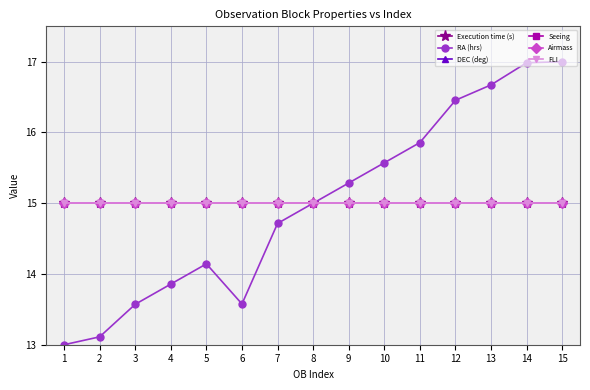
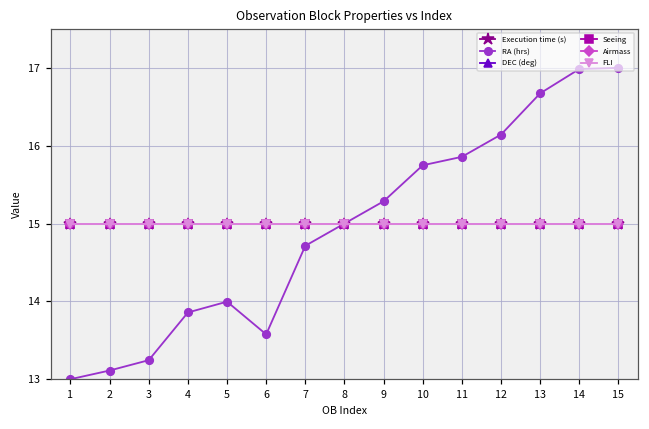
RA (hrs), 3: 13.6 -> 13.2
RA (hrs), 5: 14.1 -> 14.0
RA (hrs), 10: 15.6 -> 15.7
RA (hrs), 12: 16.5 -> 16.1
